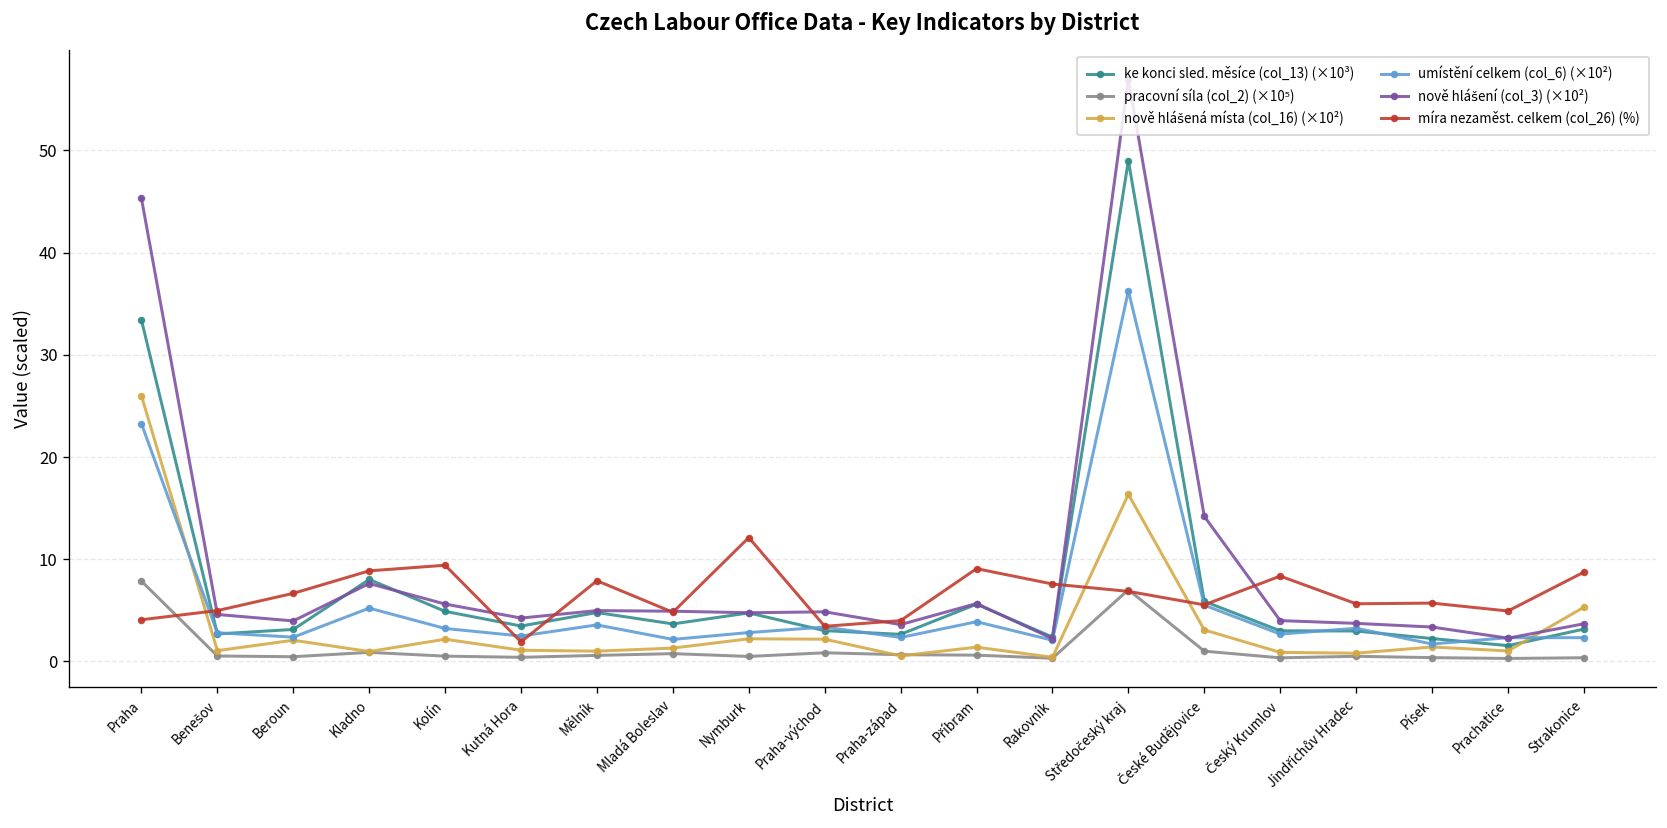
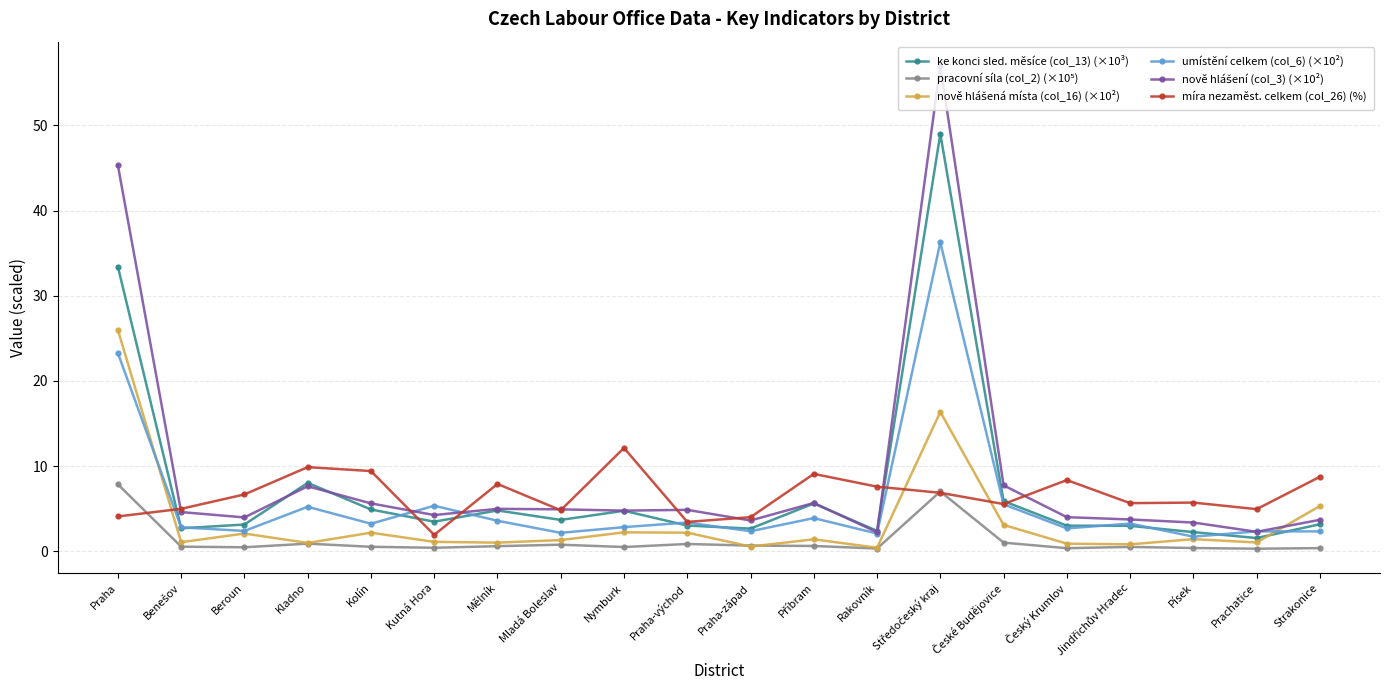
míra nezaměst. celkem (col_26) (%), Kladno: 9 -> 10
umístění celkem (col_6) (×10²), Kutná Hora: 2 -> 5
nově hlášení (col_3) (×10²), České Budějovice: 14 -> 8
